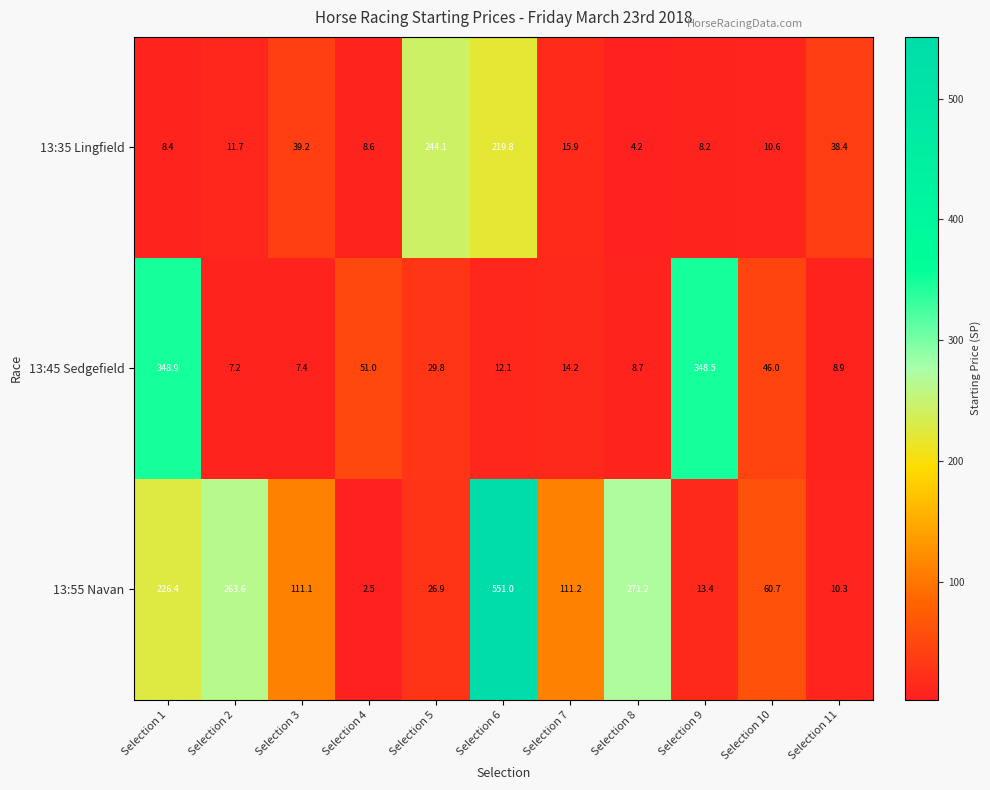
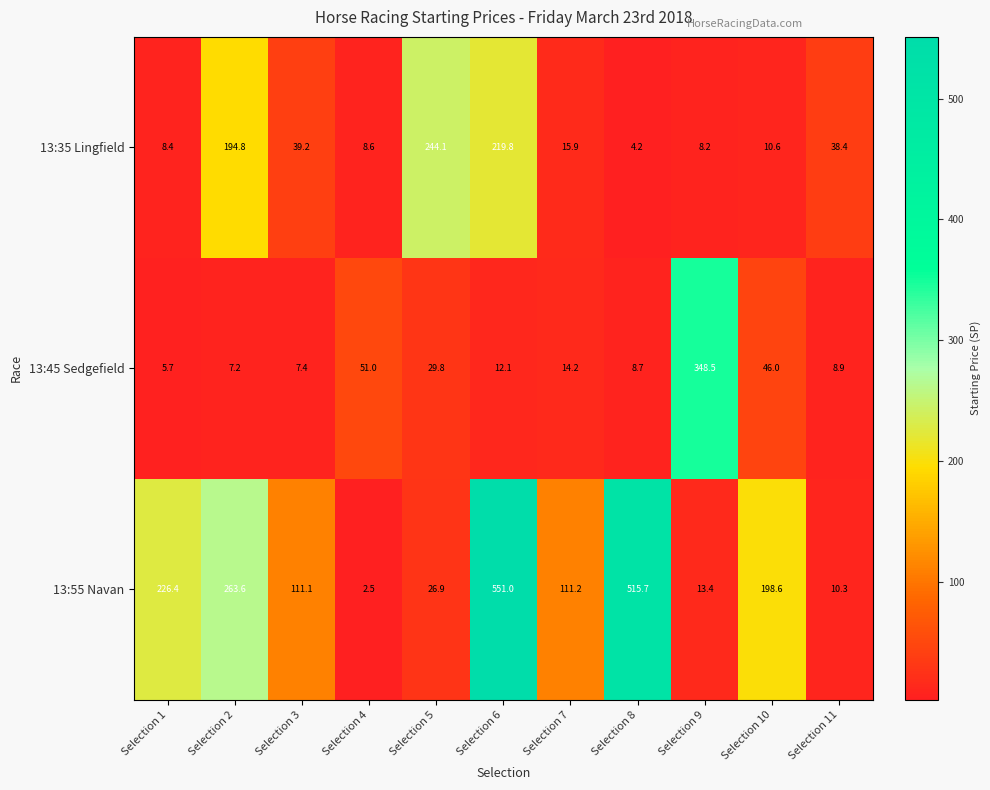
13:35 Lingfield, Selection 2: 11.7 -> 194.8
13:45 Sedgefield, Selection 1: 348.9 -> 5.7
13:55 Navan, Selection 8: 271.2 -> 515.7
13:55 Navan, Selection 10: 60.7 -> 198.6
